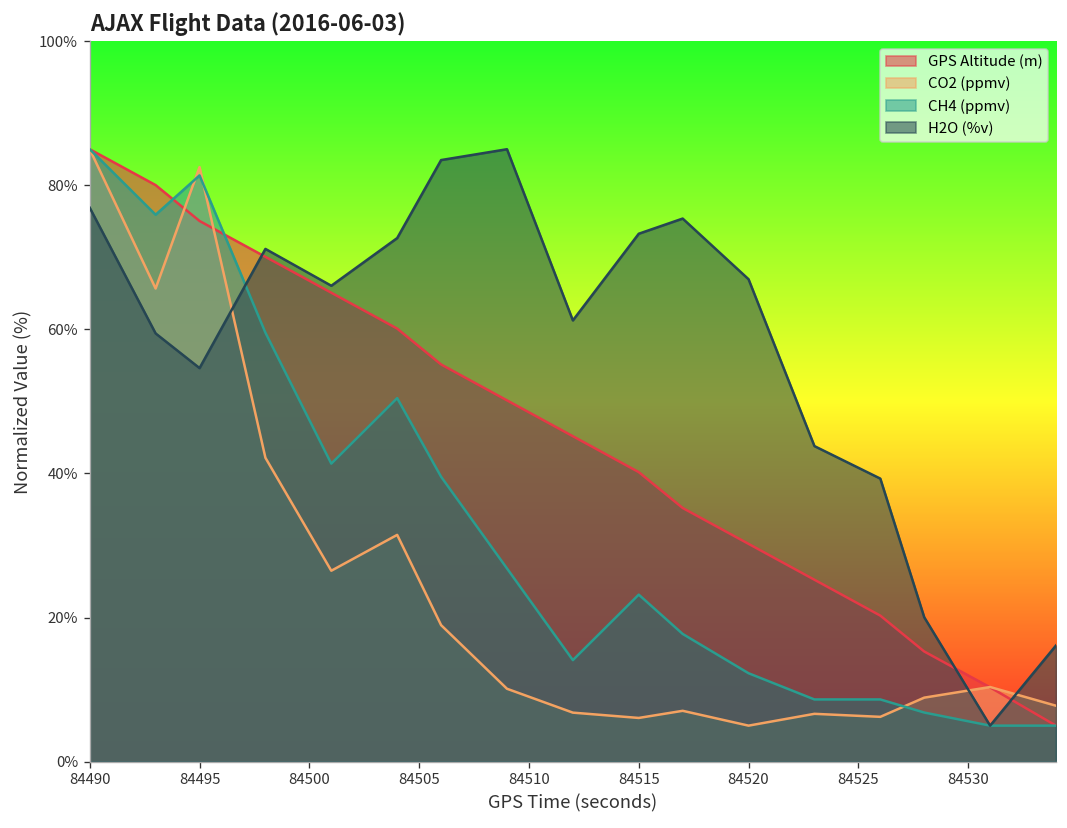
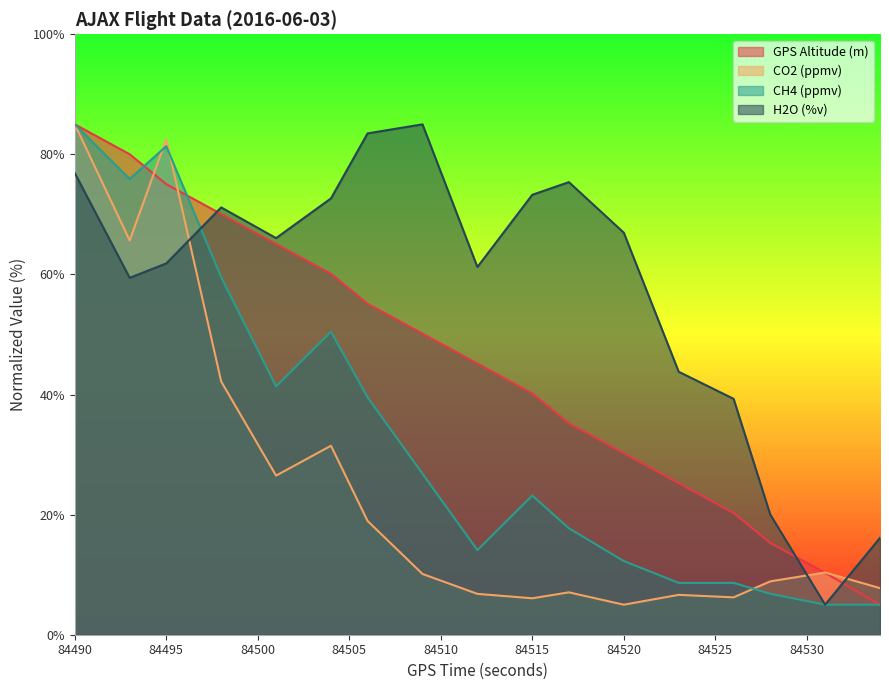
H2O (%v), 84495: 55% -> 62%
